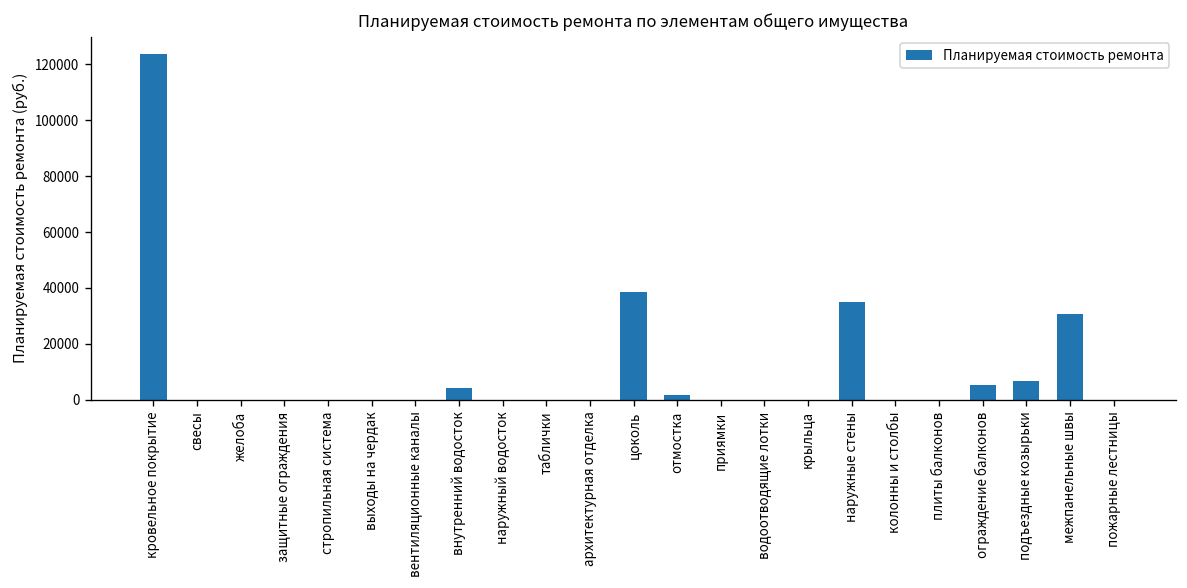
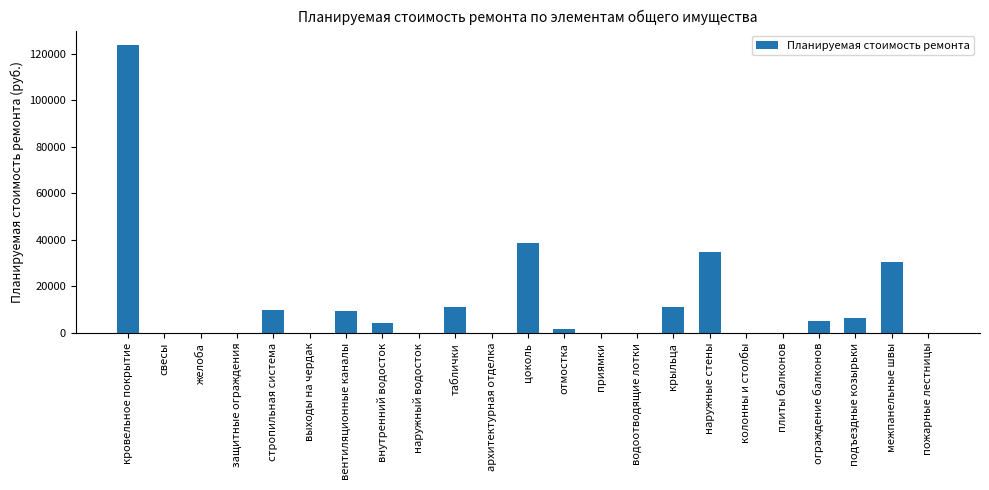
стропильная система: 0 -> 10000
вентиляционные каналы: 0 -> 9000
таблички: 0 -> 11000
крыльца: 0 -> 11000
